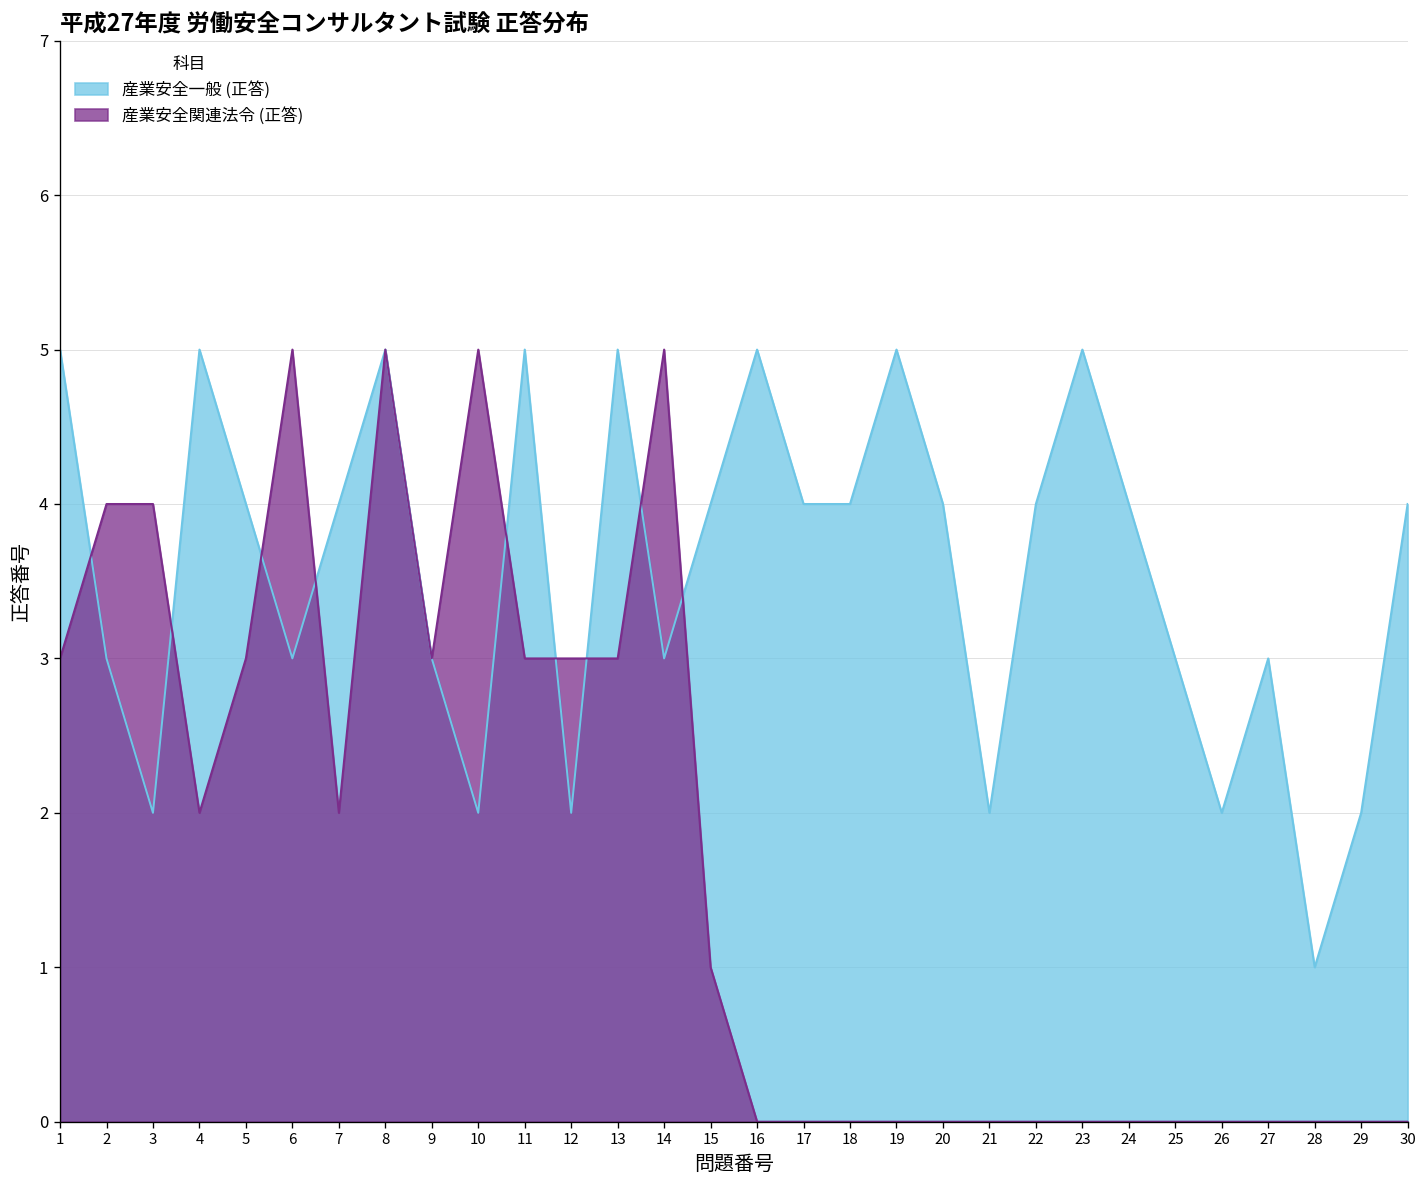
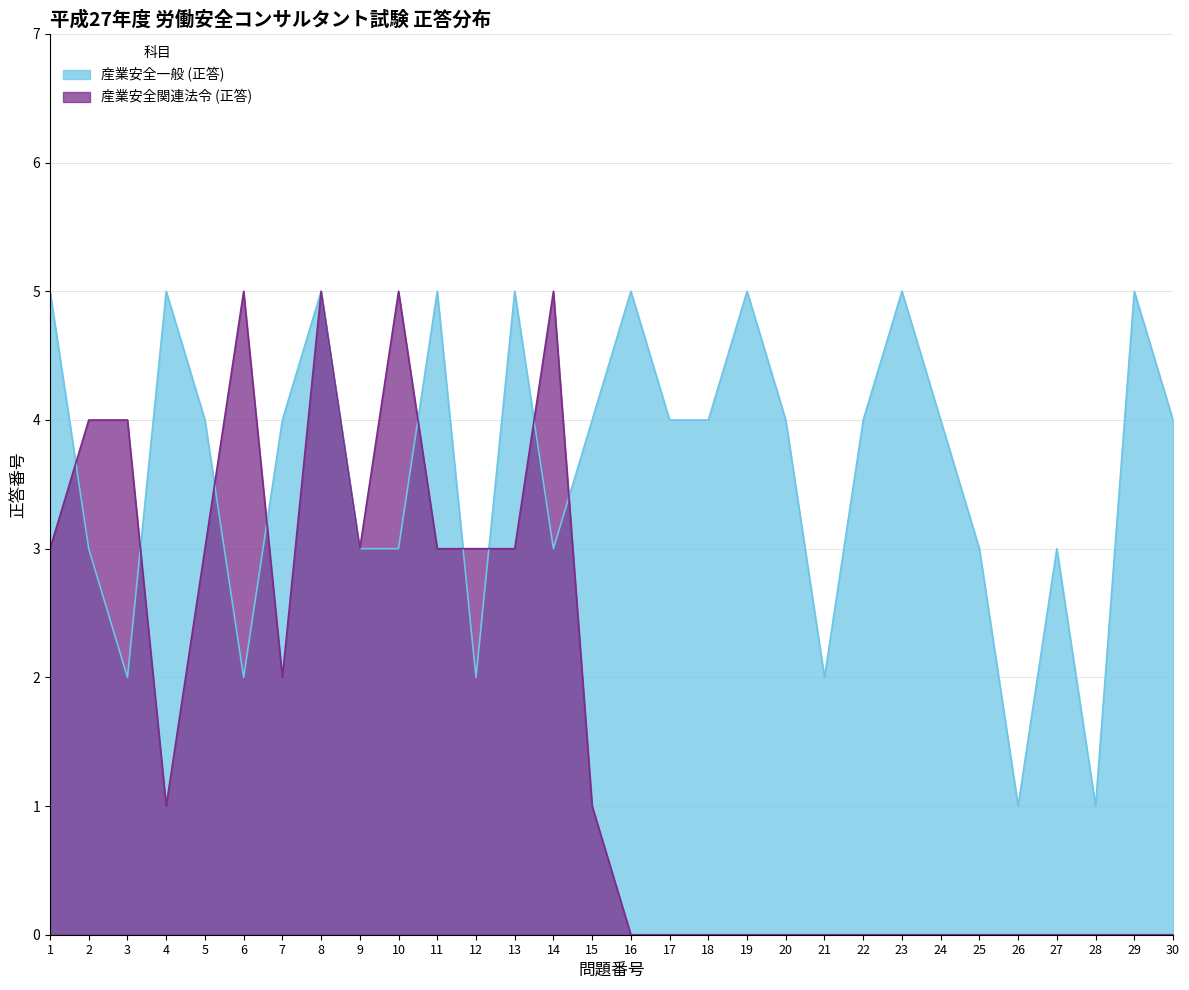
産業安全関連法令 (正答), 4: 2 -> 1
産業安全一般 (正答), 6: 3 -> 2
産業安全一般 (正答), 10: 2 -> 3
産業安全一般 (正答), 26: 2 -> 1
産業安全一般 (正答), 29: 2 -> 5
